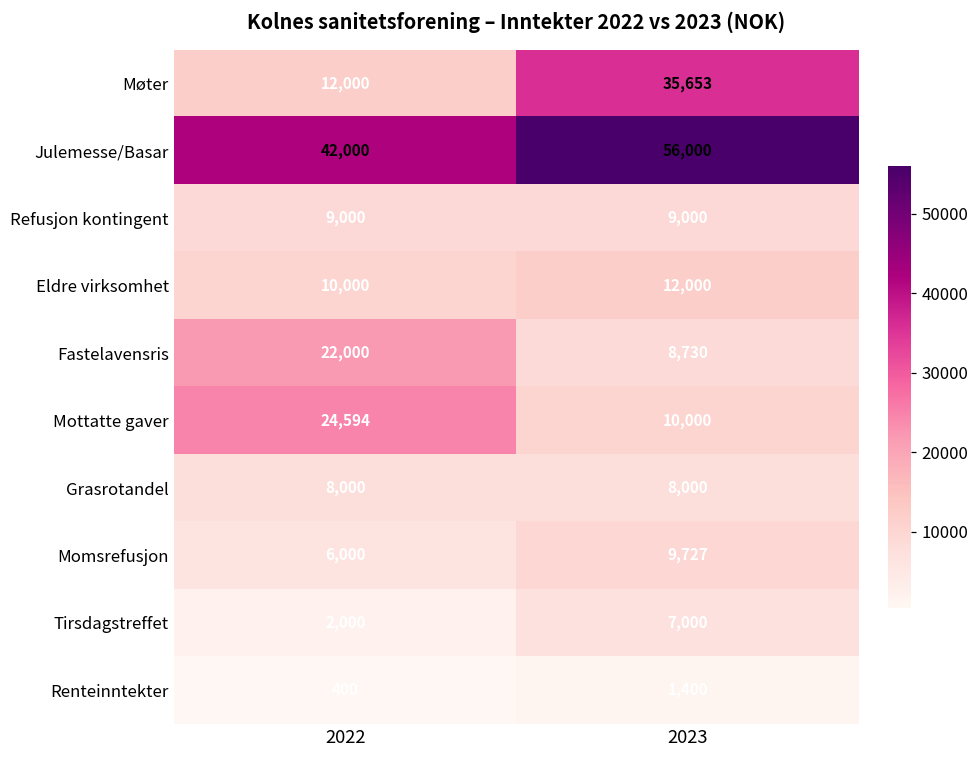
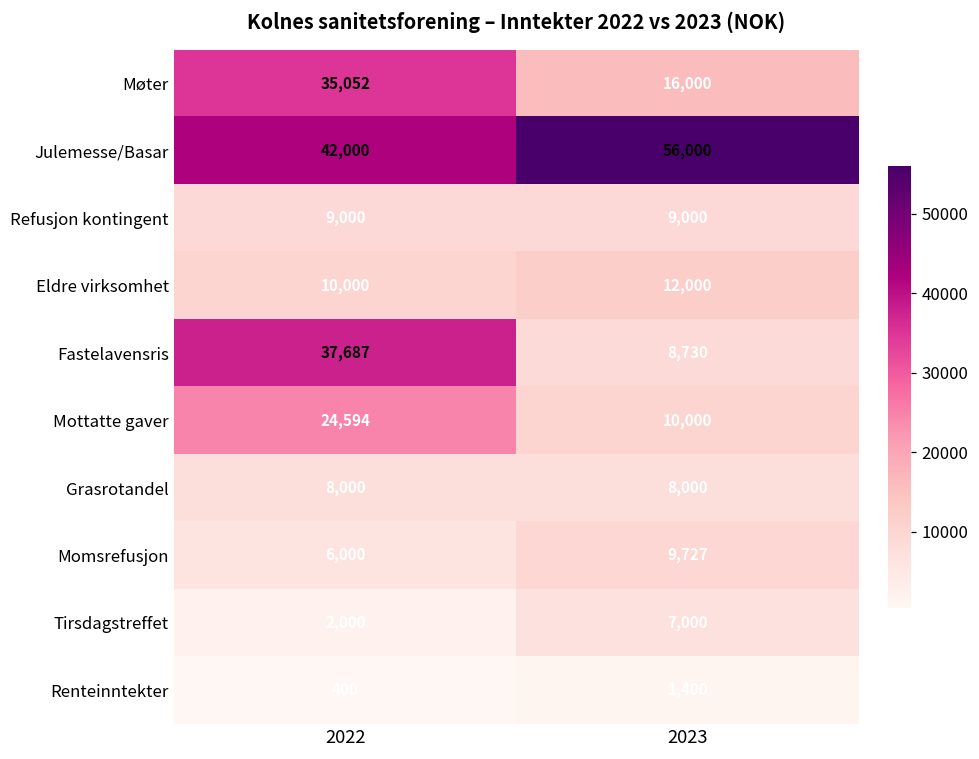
Møter, 2022: 12,000 -> 35,052
Møter, 2023: 35,653 -> 16,000
Fastelavensris, 2022: 22,000 -> 37,687
